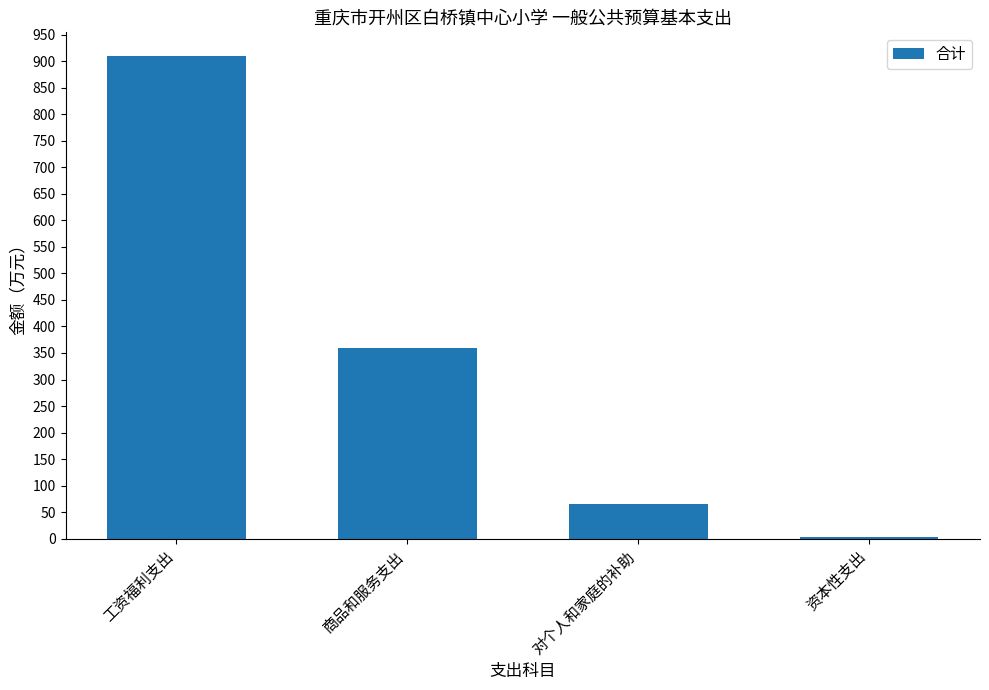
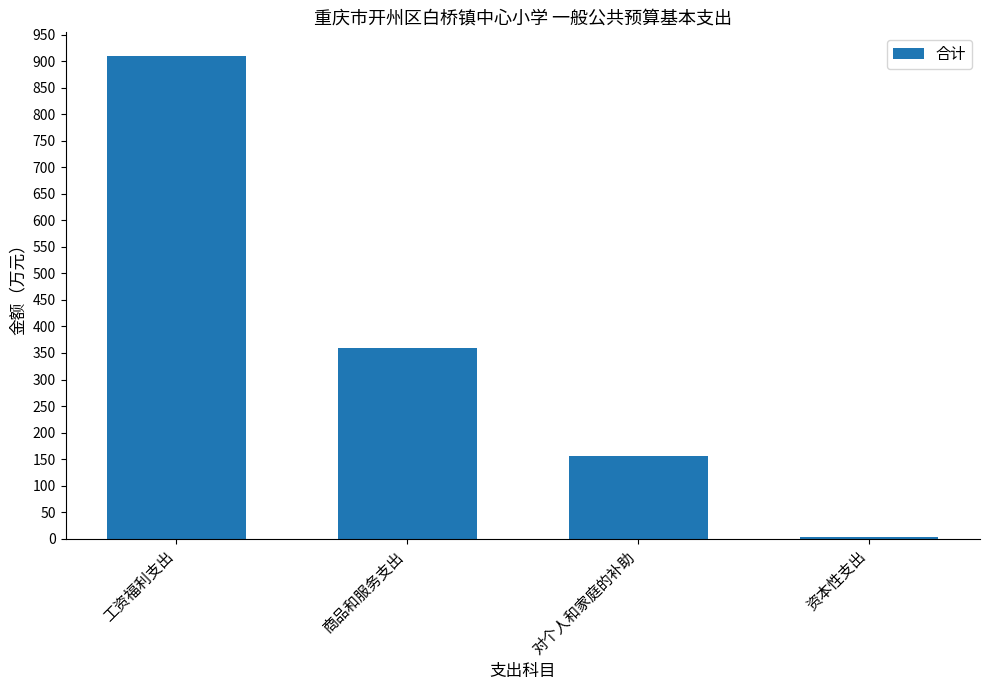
对个人和家庭的补助: 60 -> 160
